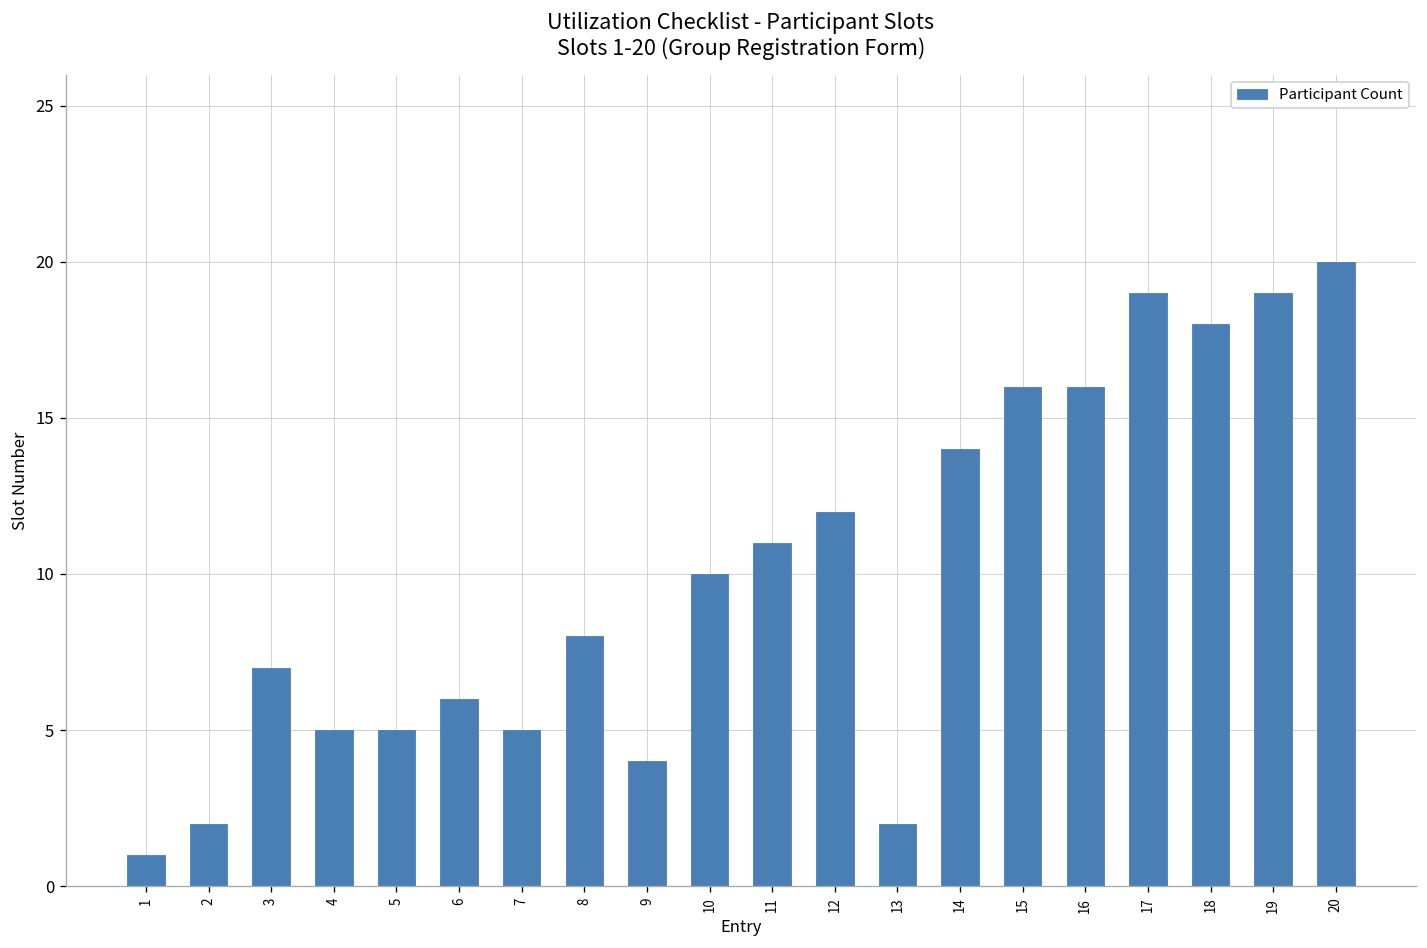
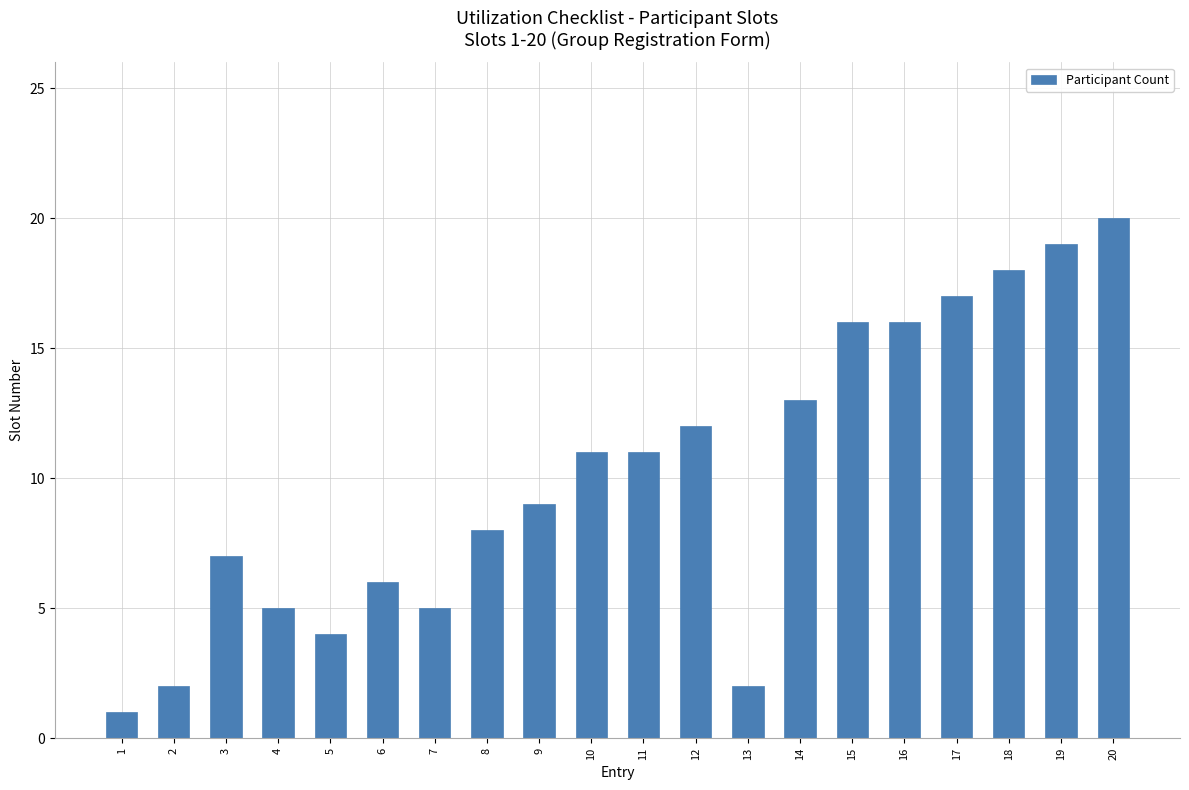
5: 5 -> 4
9: 4 -> 9
10: 10 -> 11
14: 14 -> 13
17: 19 -> 17
